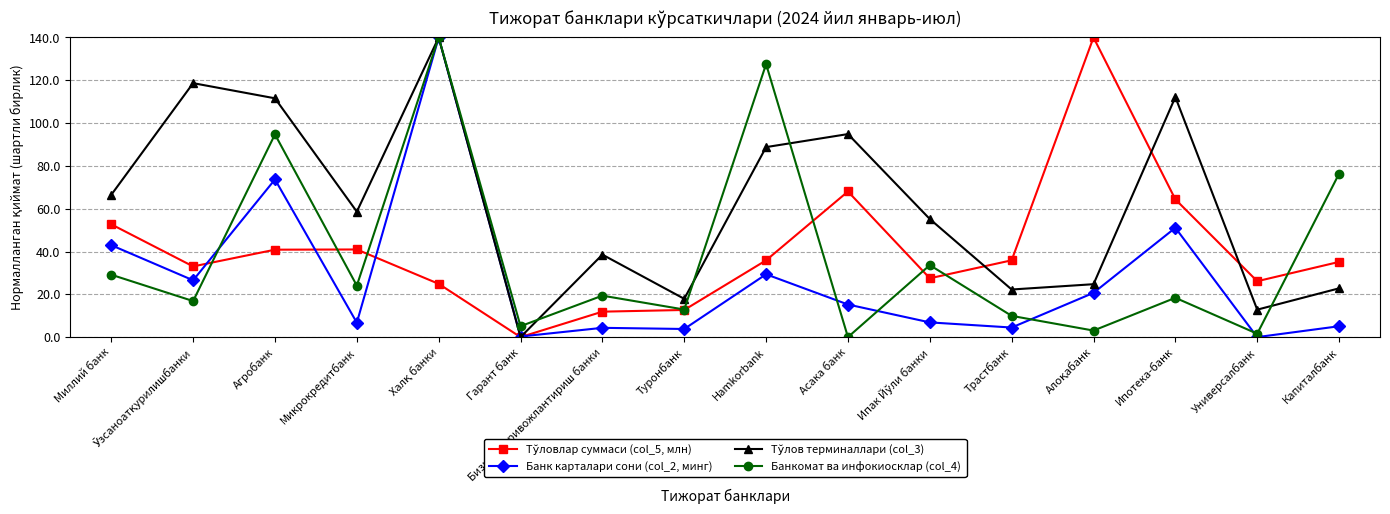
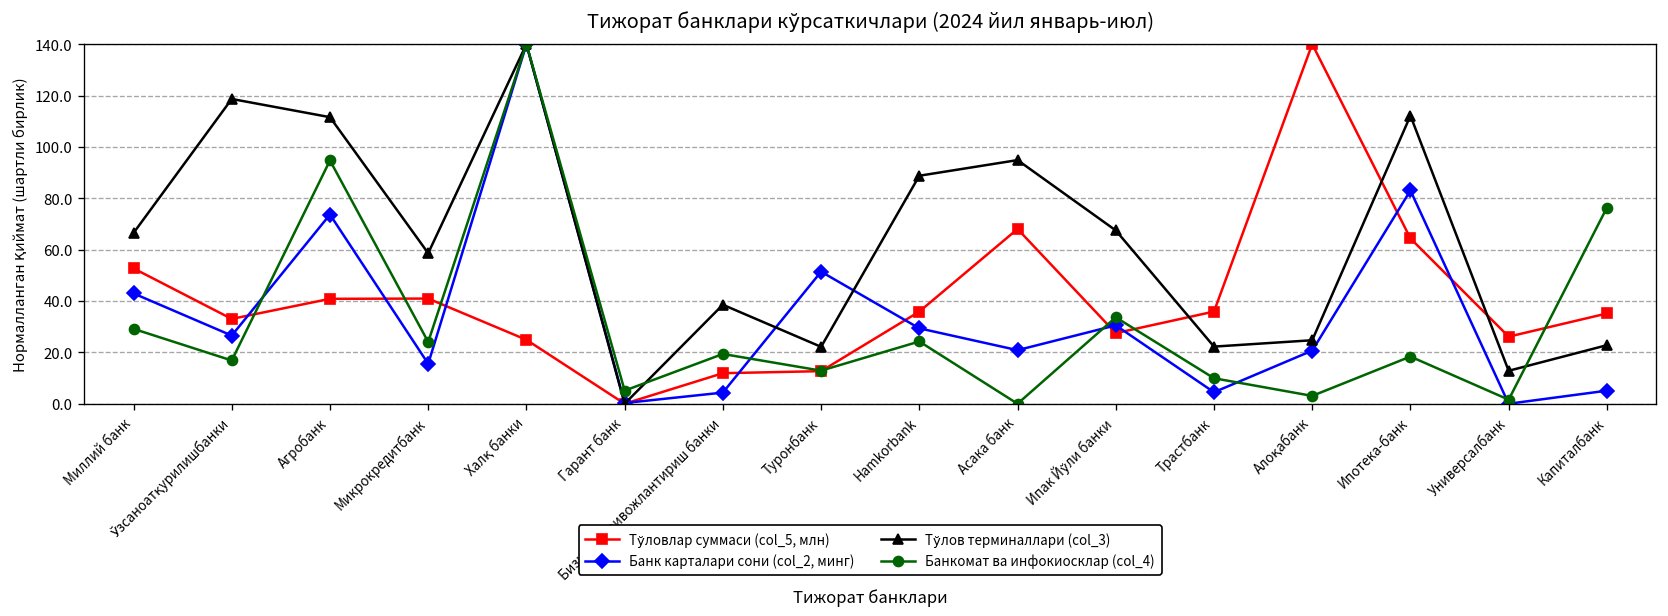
Банк карталари сони (col_2, минг), Микрокредитбанк: 7 -> 16
Банк карталари сони (col_2, минг), Туронбанк: 4 -> 51
Тўлов терминаллари (col_3), Туронбанк: 18 -> 22
Банкомат ва инфокиосклар (col_4), Hamkorbank: 128 -> 24
Банк карталари сони (col_2, минг), Асака банк: 15 -> 21
Банк карталари сони (col_2, минг), Ипак Йўли банки: 7 -> 31
Тўлов терминаллари (col_3), Ипак Йўли банки: 55 -> 67
Банк карталари сони (col_2, минг), Ипотека-банк: 51 -> 83
